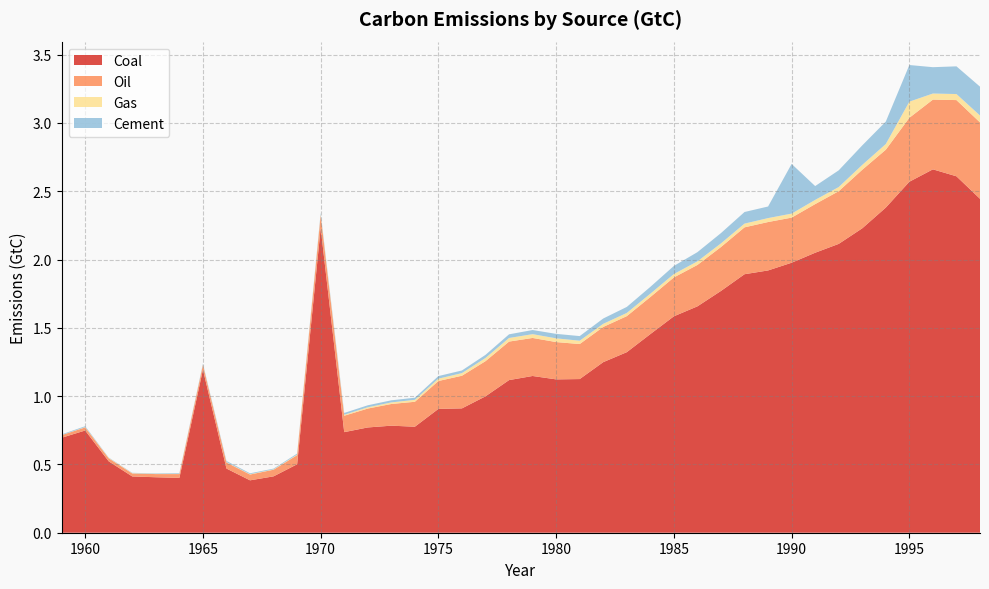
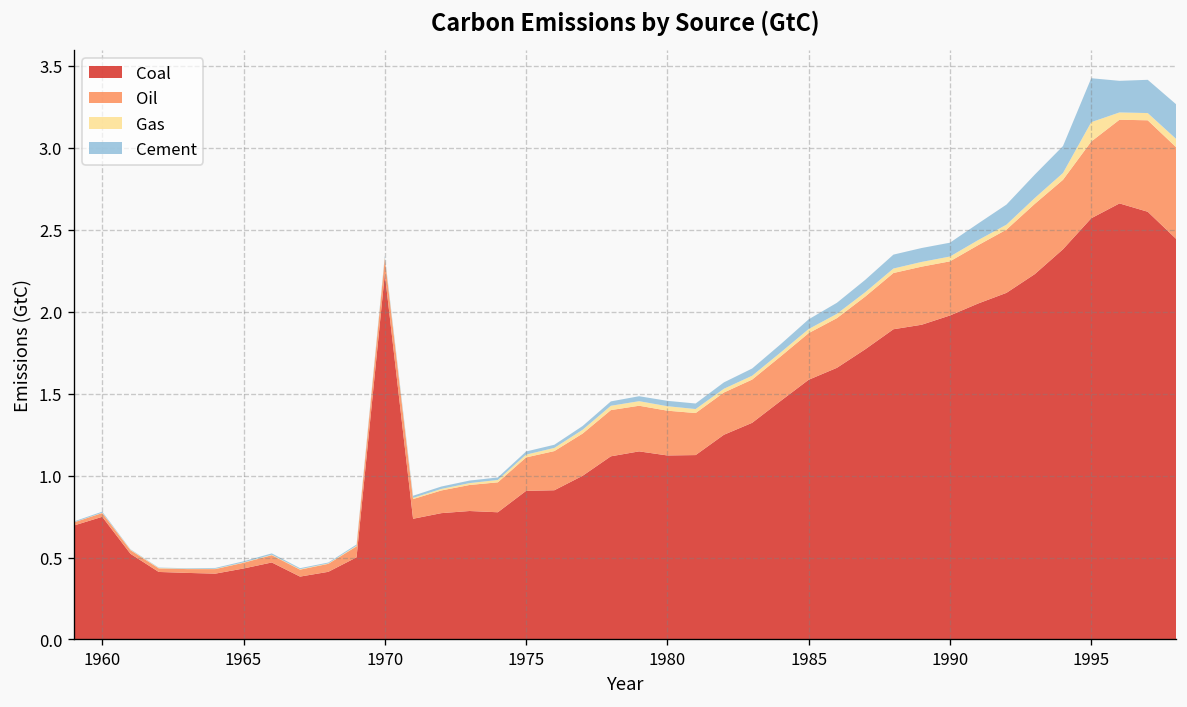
Coal, 1965: 1.19 -> 0.43
Cement, 1990: 0.36 -> 0.08
